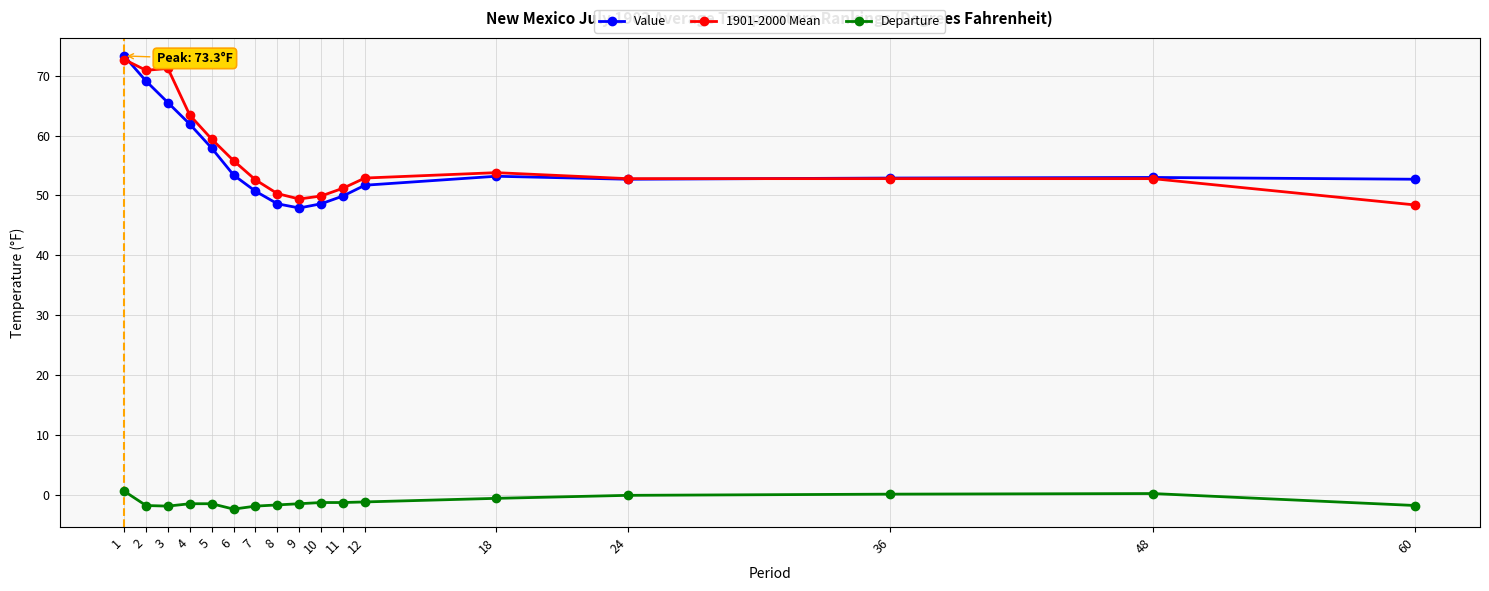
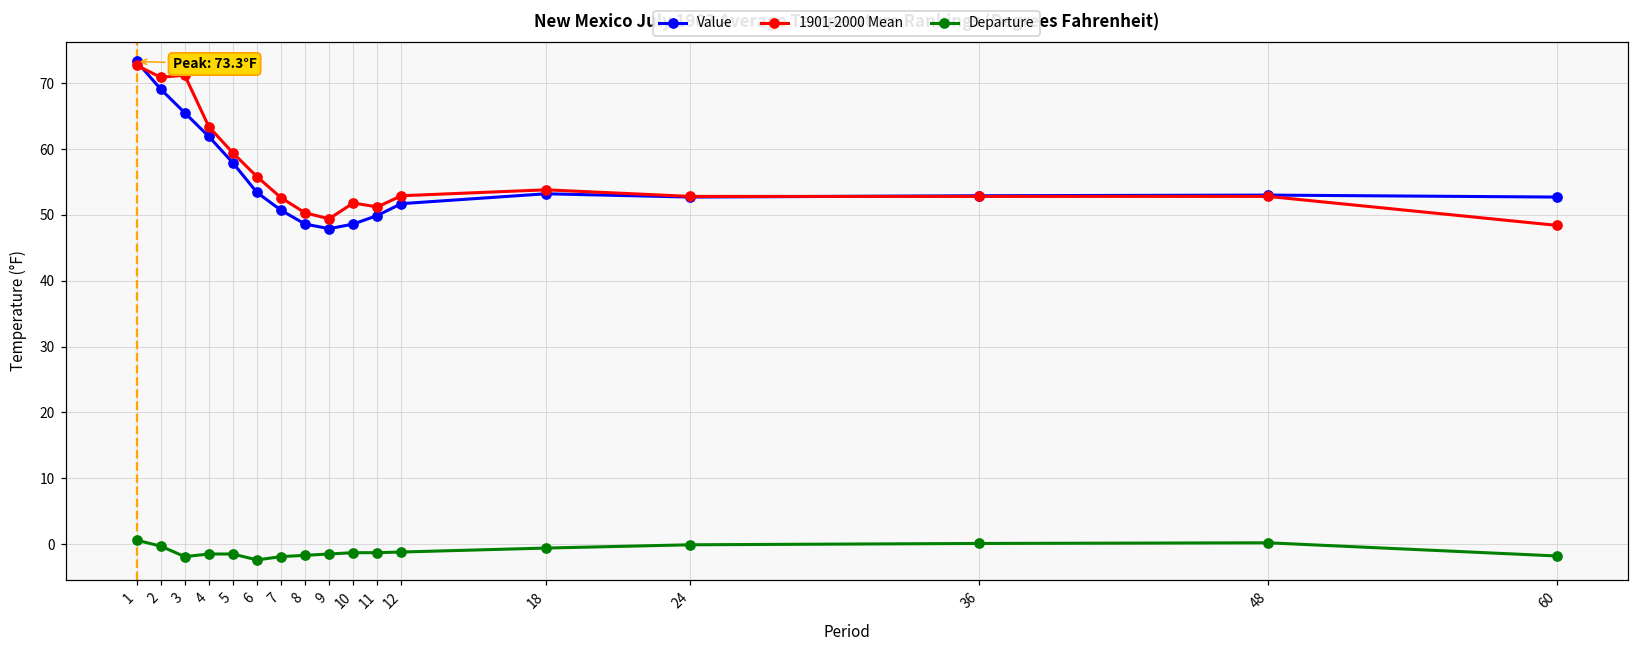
Departure, 2: -2 -> 0
1901-2000 Mean, 10: 50 -> 52
